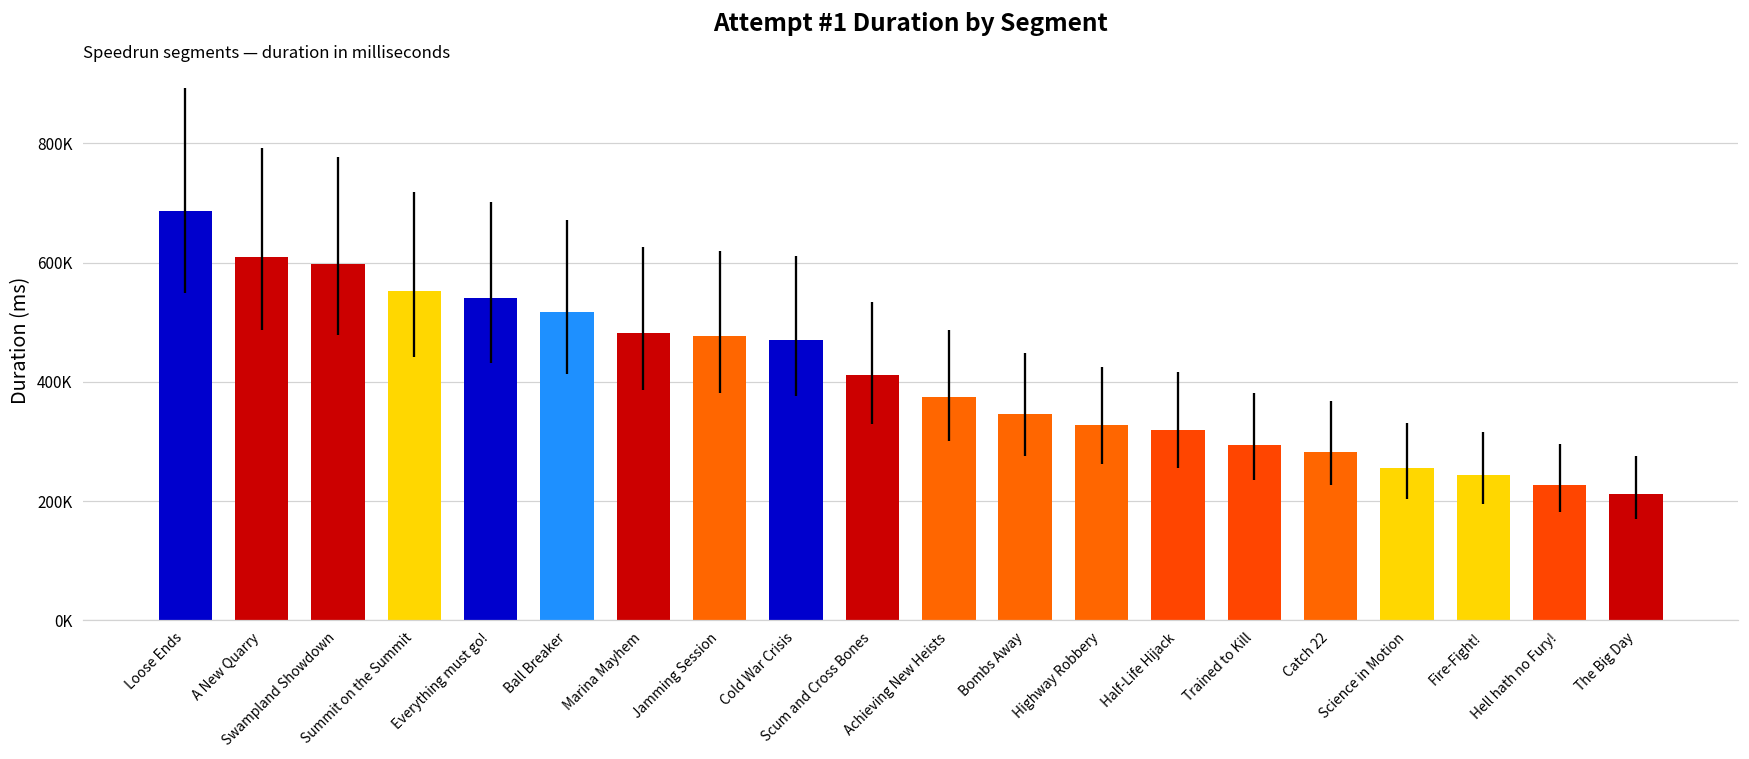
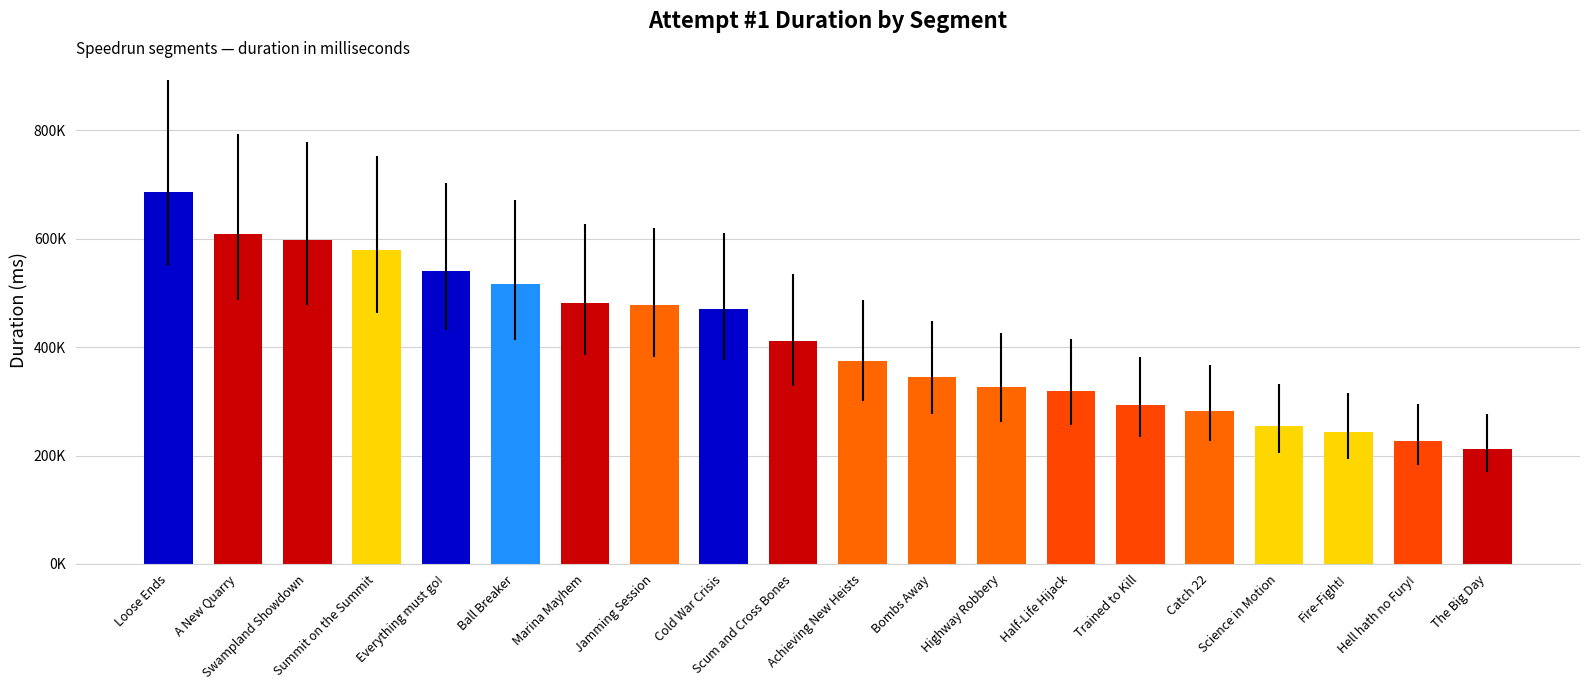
Summit on the Summit: 550000 -> 580000
